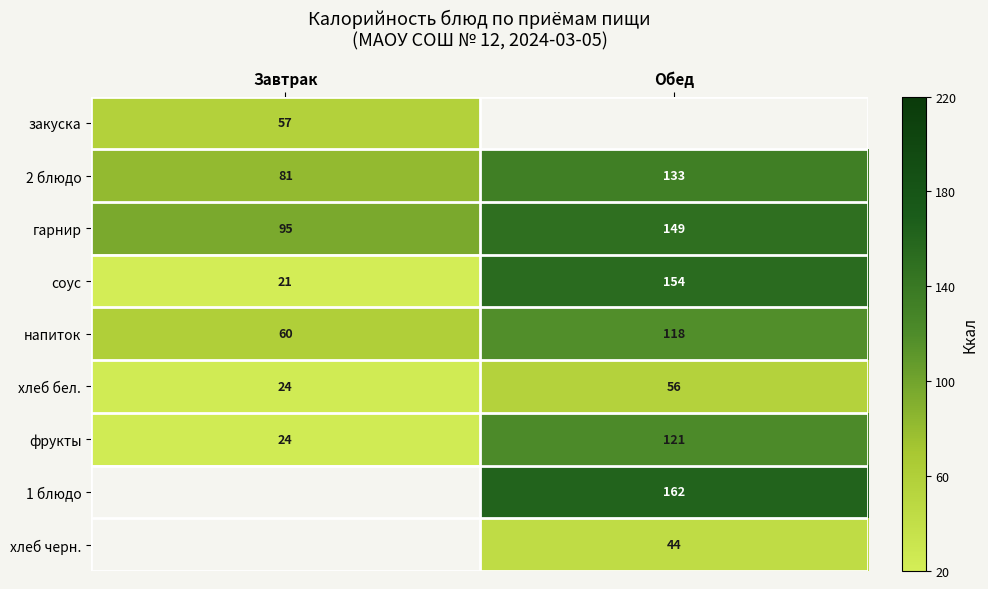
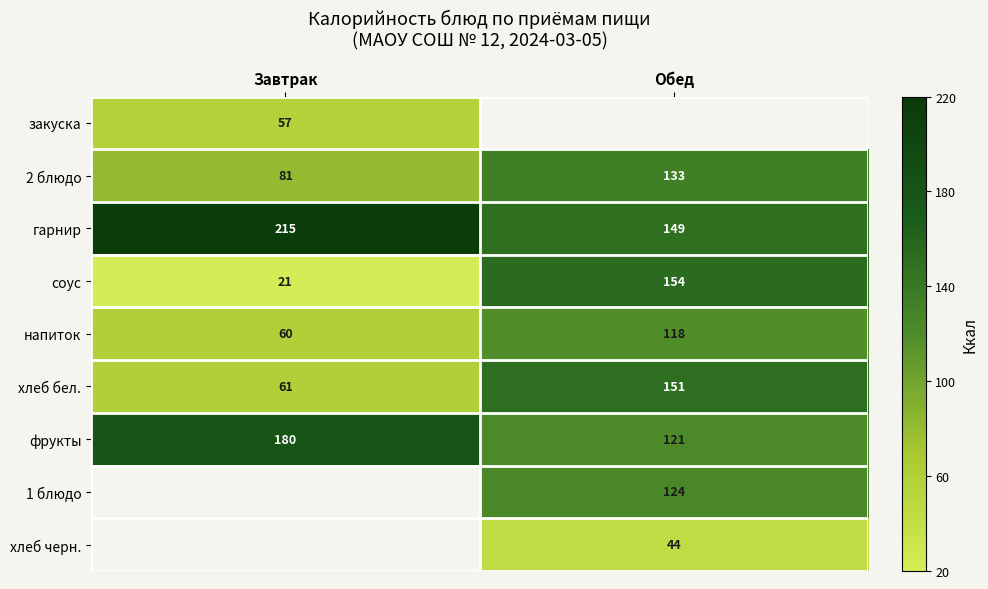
гарнир, Завтрак: 95 -> 215
хлеб бел., Завтрак: 24 -> 61
хлеб бел., Обед: 56 -> 151
фрукты, Завтрак: 24 -> 180
1 блюдо, Обед: 162 -> 124
